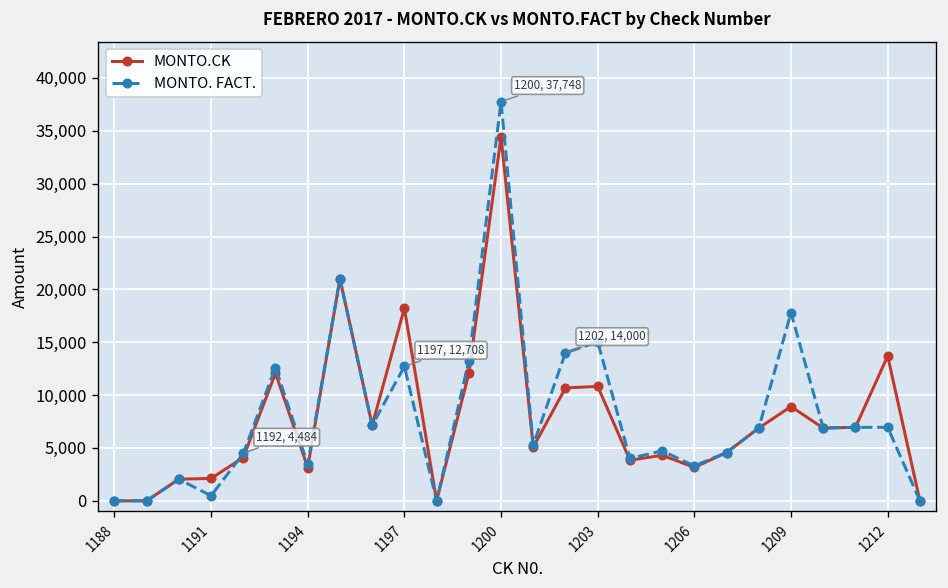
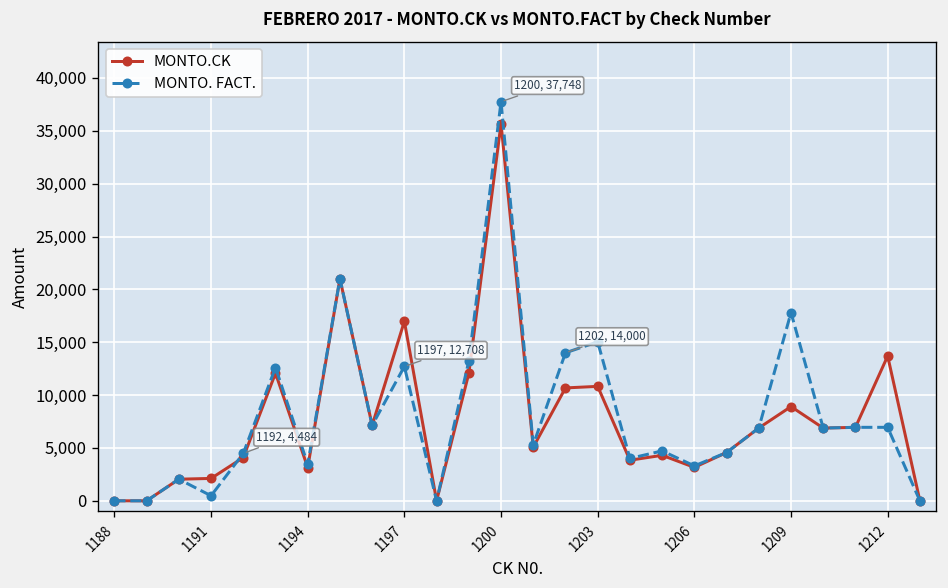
MONTO.CK, 1197: 18,000 -> 17,000
MONTO.CK, 1200: 34,000 -> 36,000
